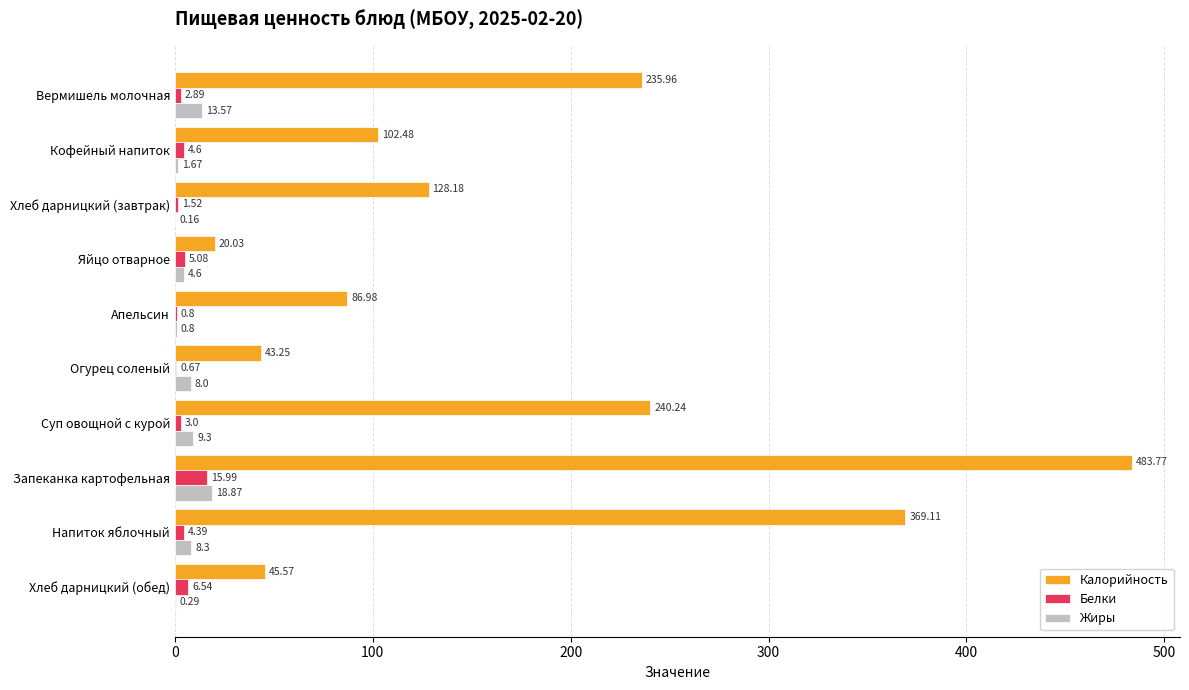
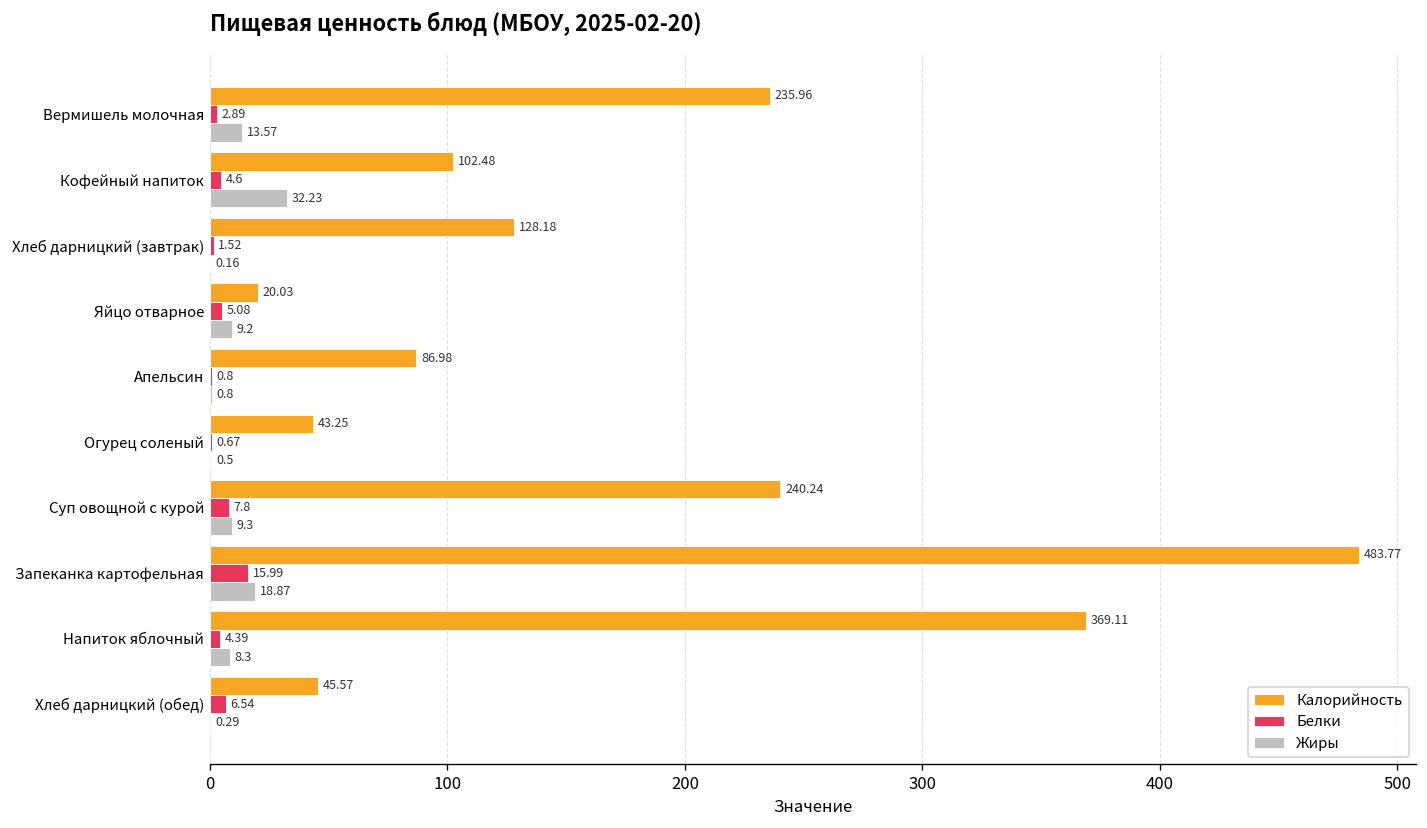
Жиры, Кофейный напиток: 1.67 -> 32.23
Жиры, Яйцо отварное: 4.6 -> 9.2
Жиры, Огурец соленый: 8.0 -> 0.5
Белки, Суп овощной с курой: 3.0 -> 7.8
